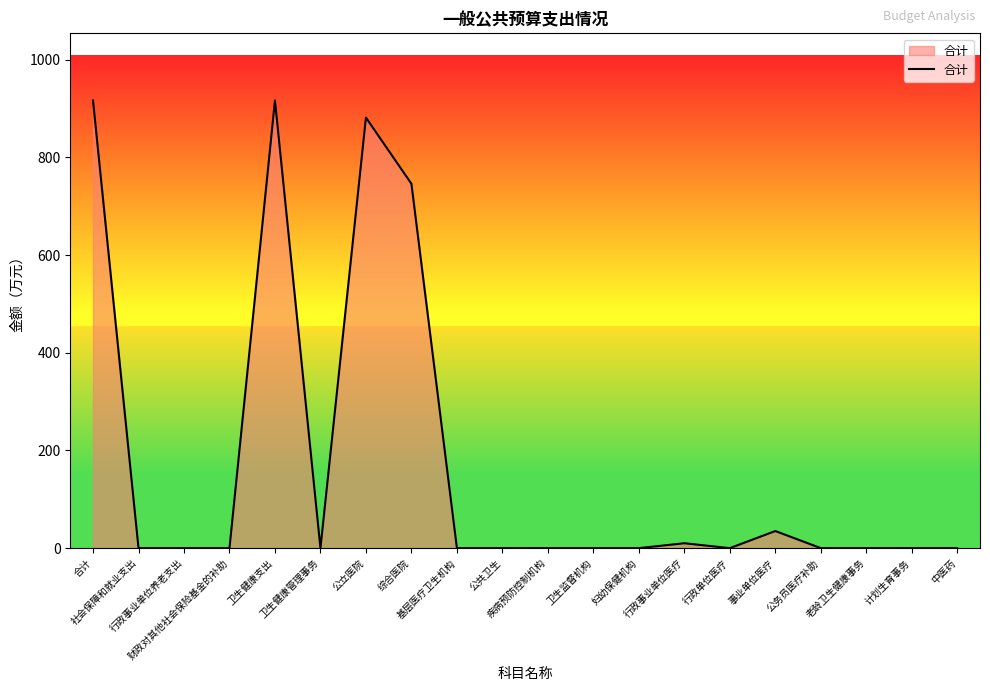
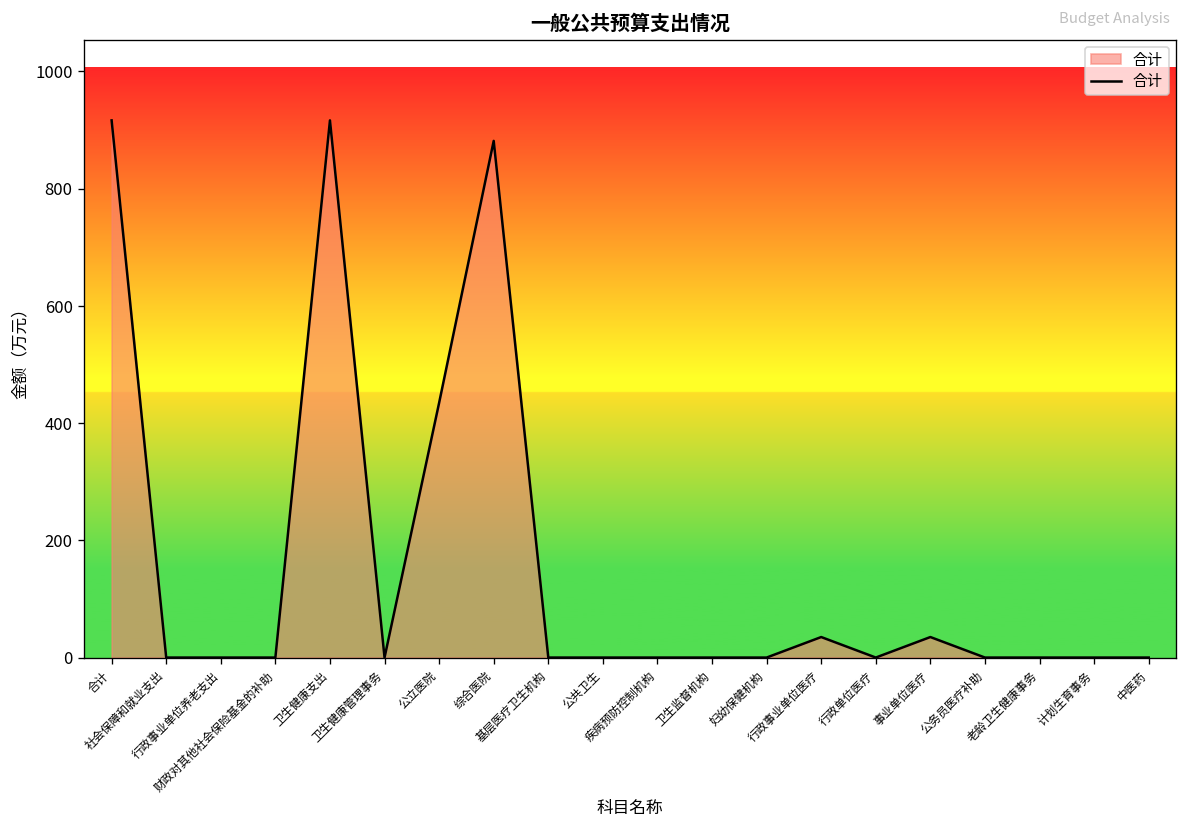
公立医院: 880 -> 430
综合医院: 750 -> 880
行政事业单位医疗: 10 -> 40
